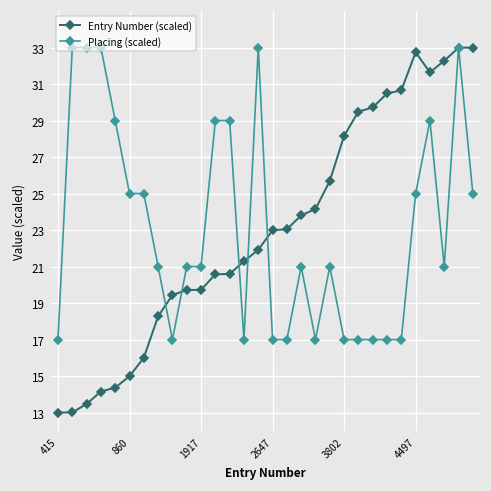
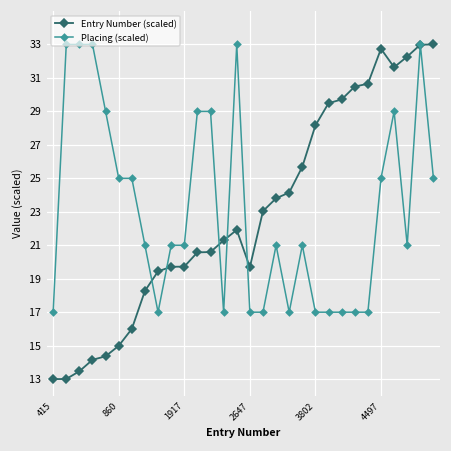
Entry Number (scaled), 2647: 23.0 -> 19.7
